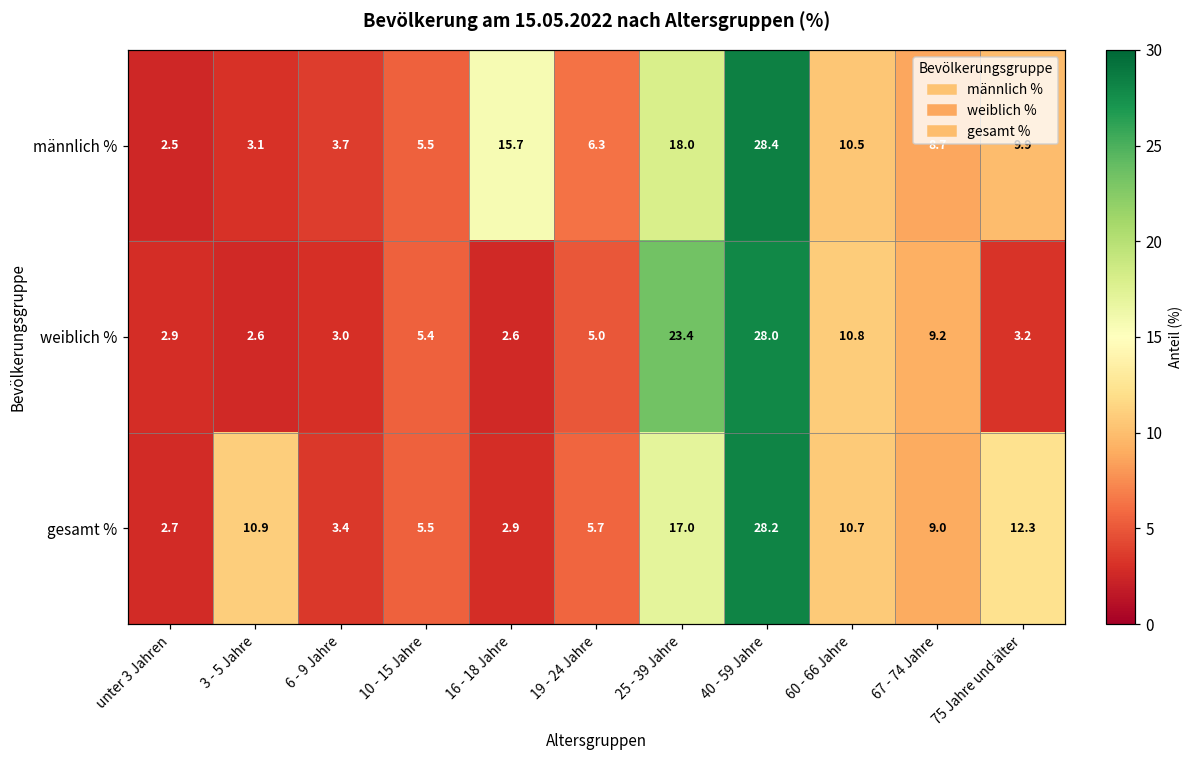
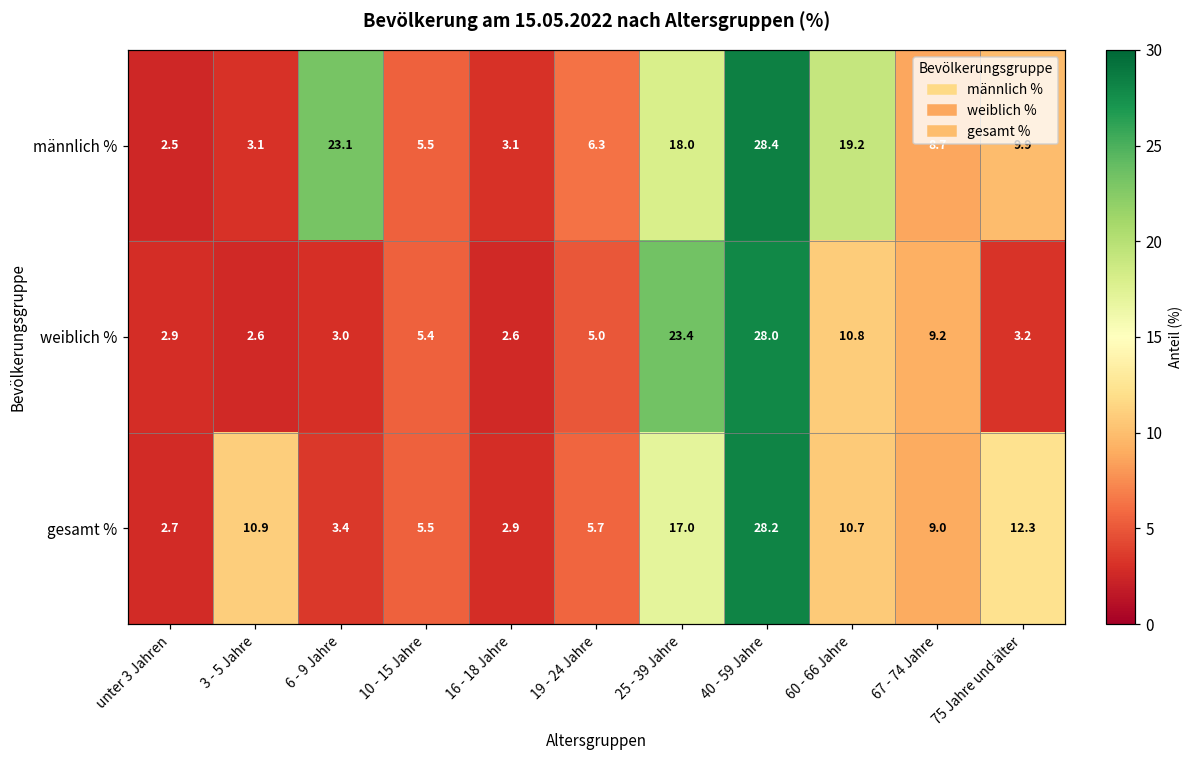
männlich %, 6 - 9 Jahre: 3.7 -> 23.1
männlich %, 16 - 18 Jahre: 15.7 -> 3.1
männlich %, 60 - 66 Jahre: 10.5 -> 19.2
